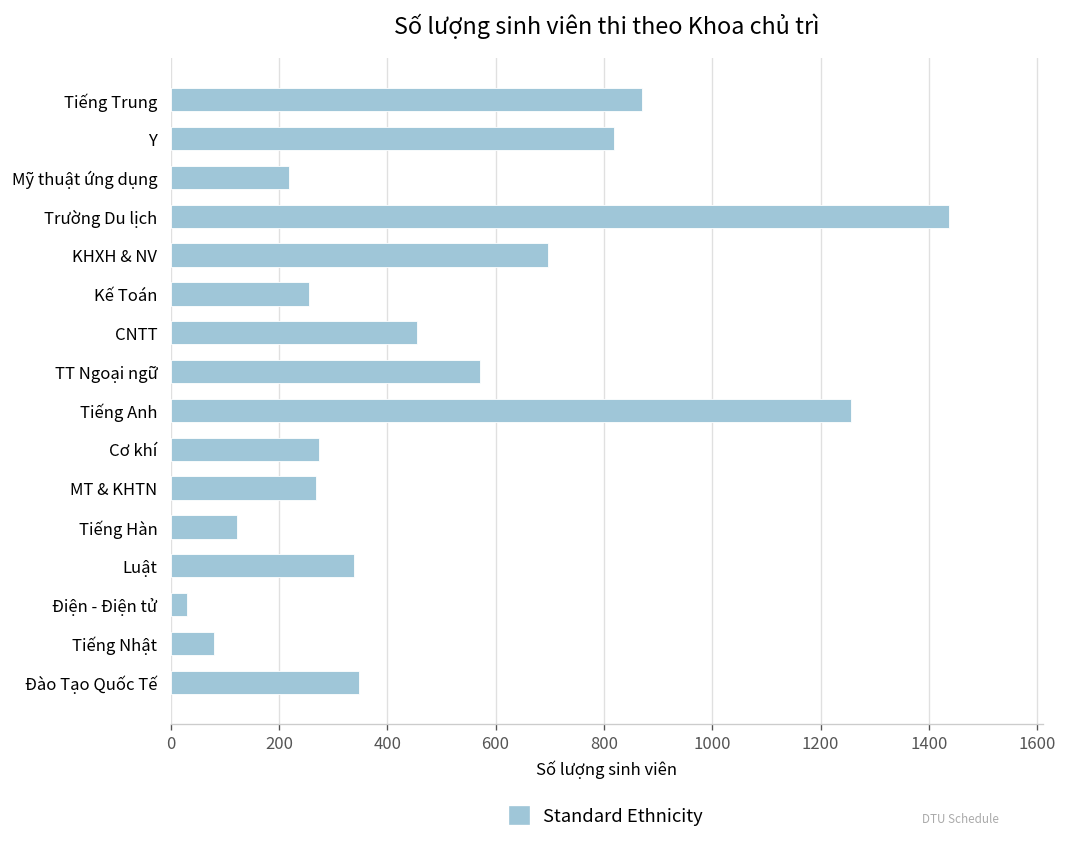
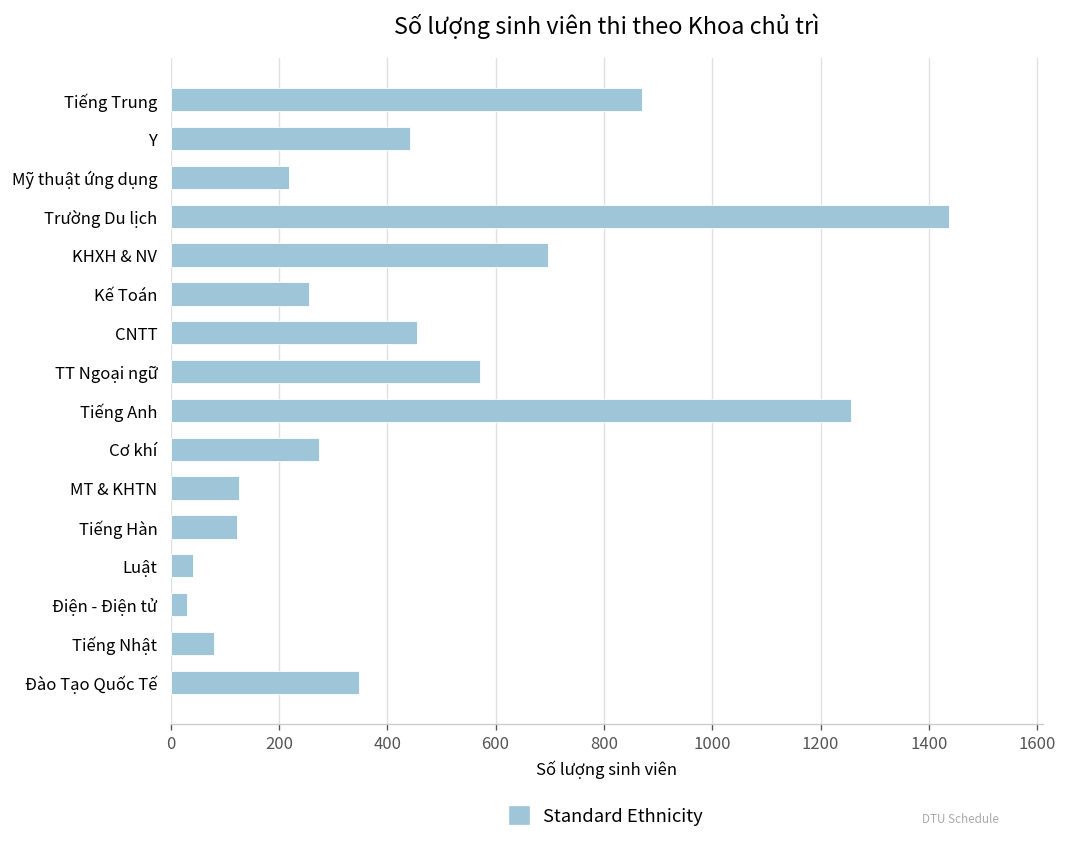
Y: 820 -> 440
MT & KHTN: 270 -> 130
Luật: 340 -> 40
